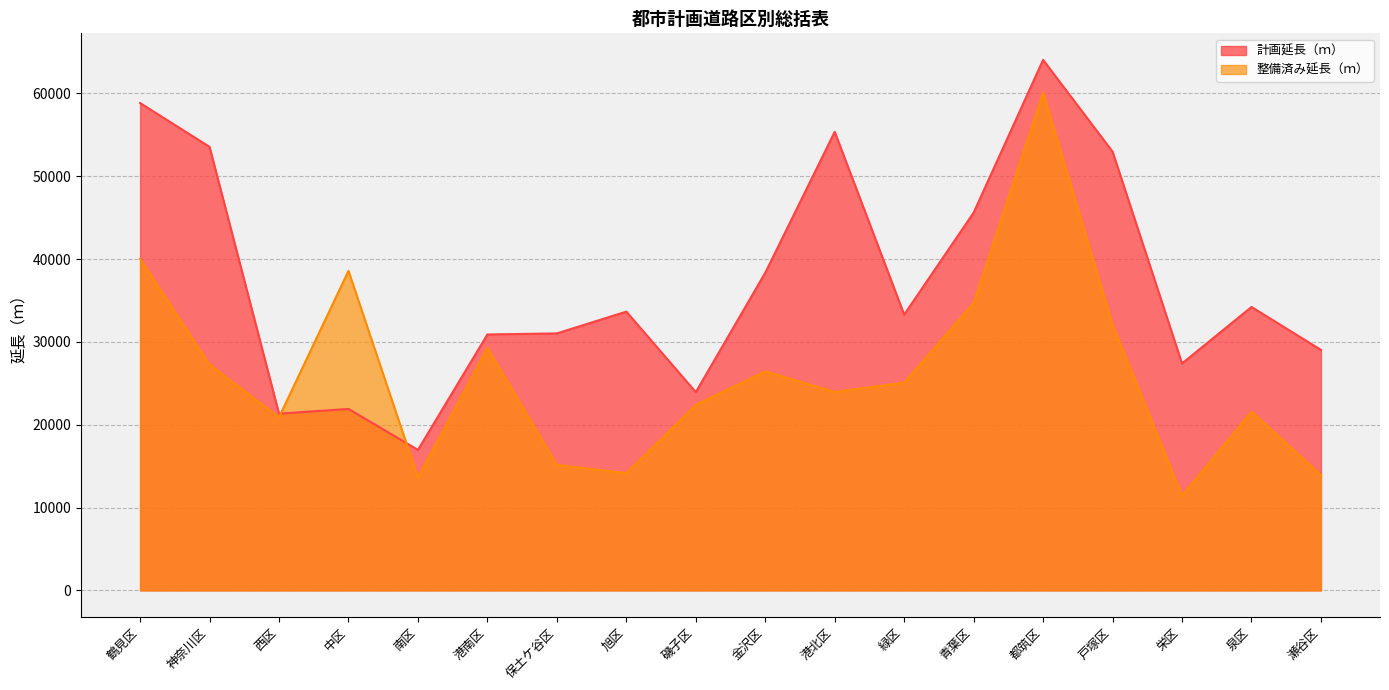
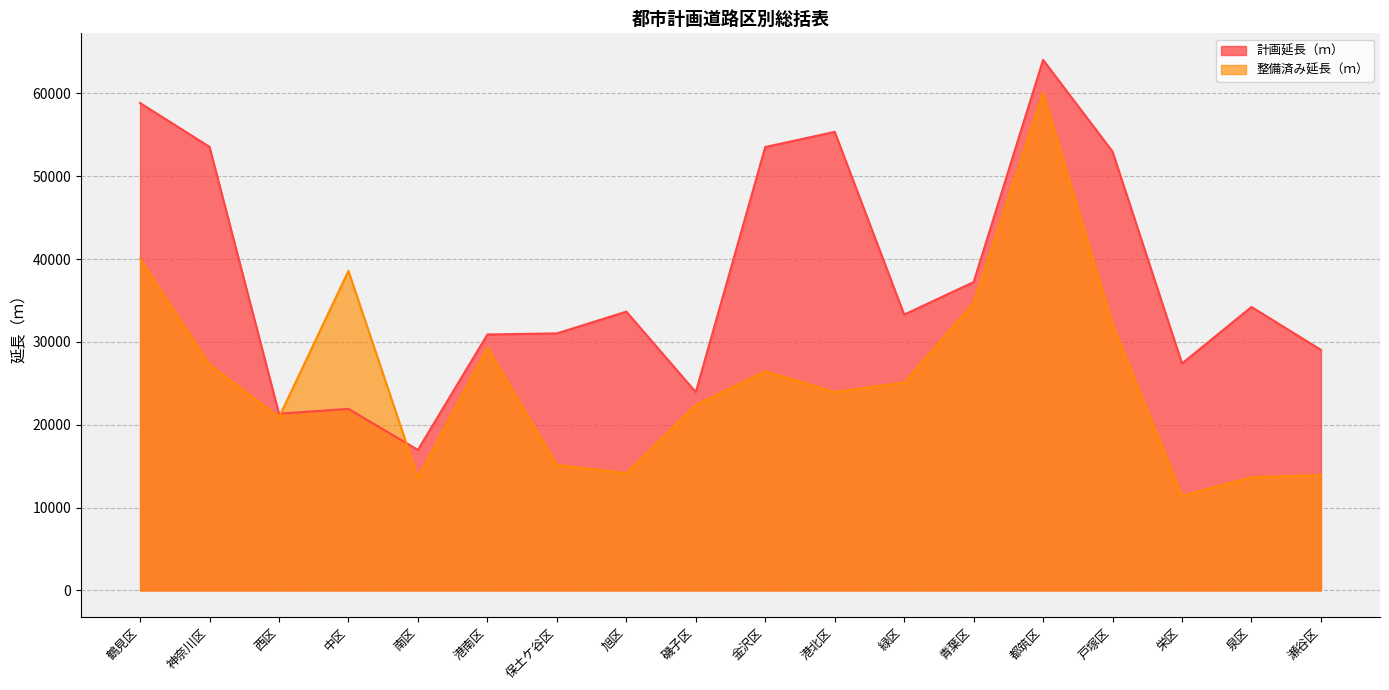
計画延長（ｍ）, 金沢区: 38000 -> 54000
計画延長（ｍ）, 青葉区: 46000 -> 37000
整備済み延長（ｍ）, 泉区: 22000 -> 14000
